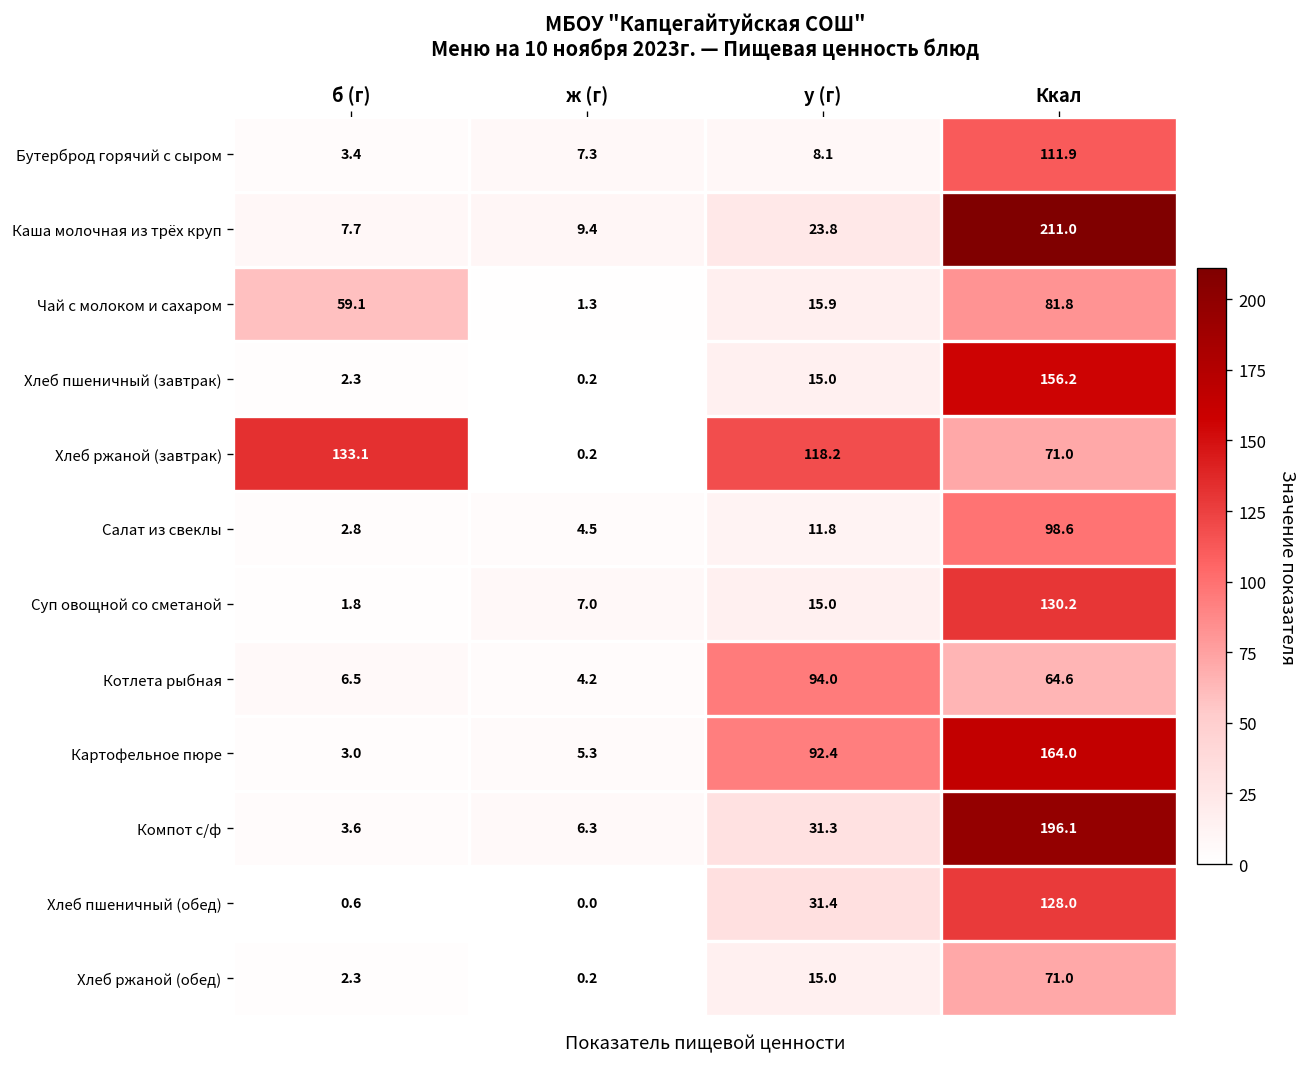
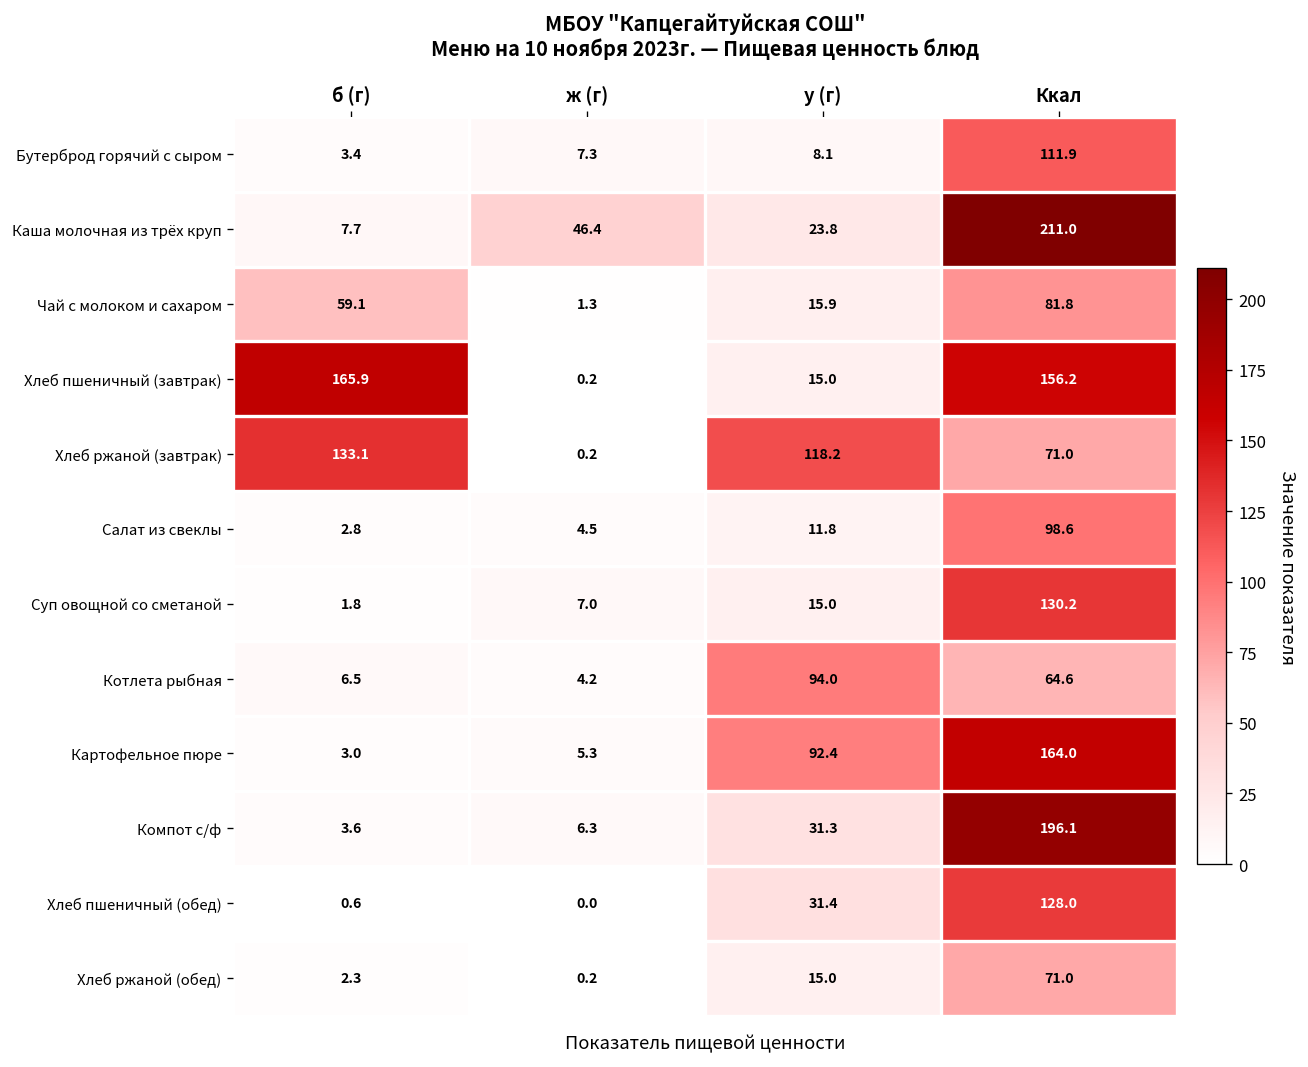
Каша молочная из трёх круп, ж (г): 9.4 -> 46.4
Хлеб пшеничный (завтрак), б (г): 2.3 -> 165.9
